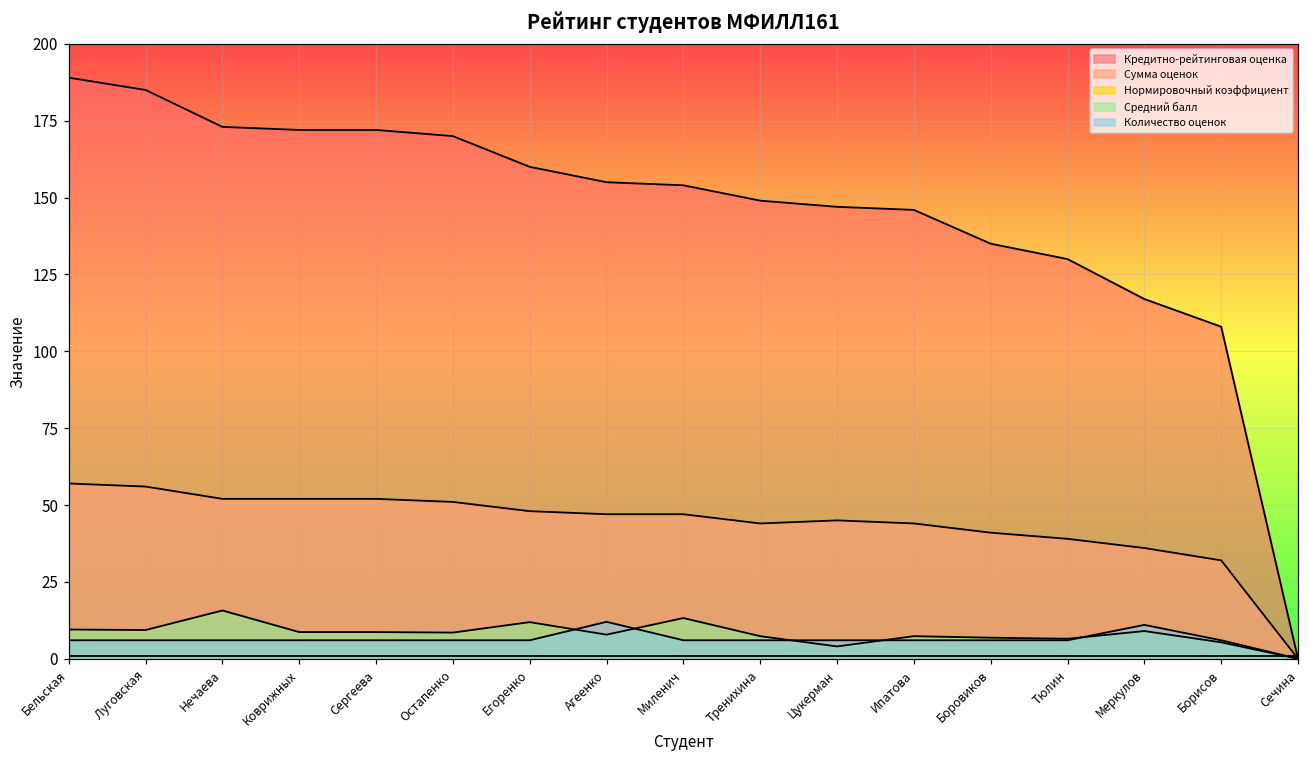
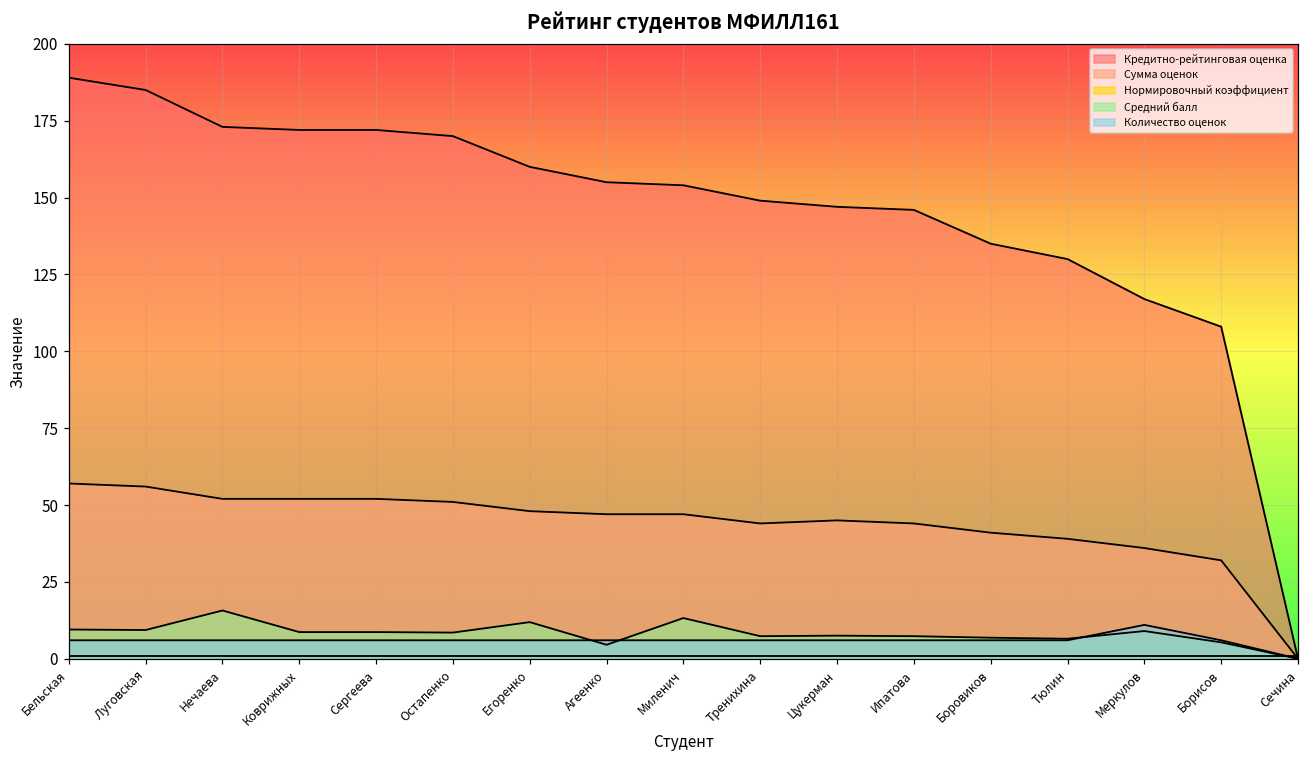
Средний балл, Агеенко: 8 -> 5
Количество оценок, Агеенко: 12 -> 6
Средний балл, Цукерман: 4 -> 8
